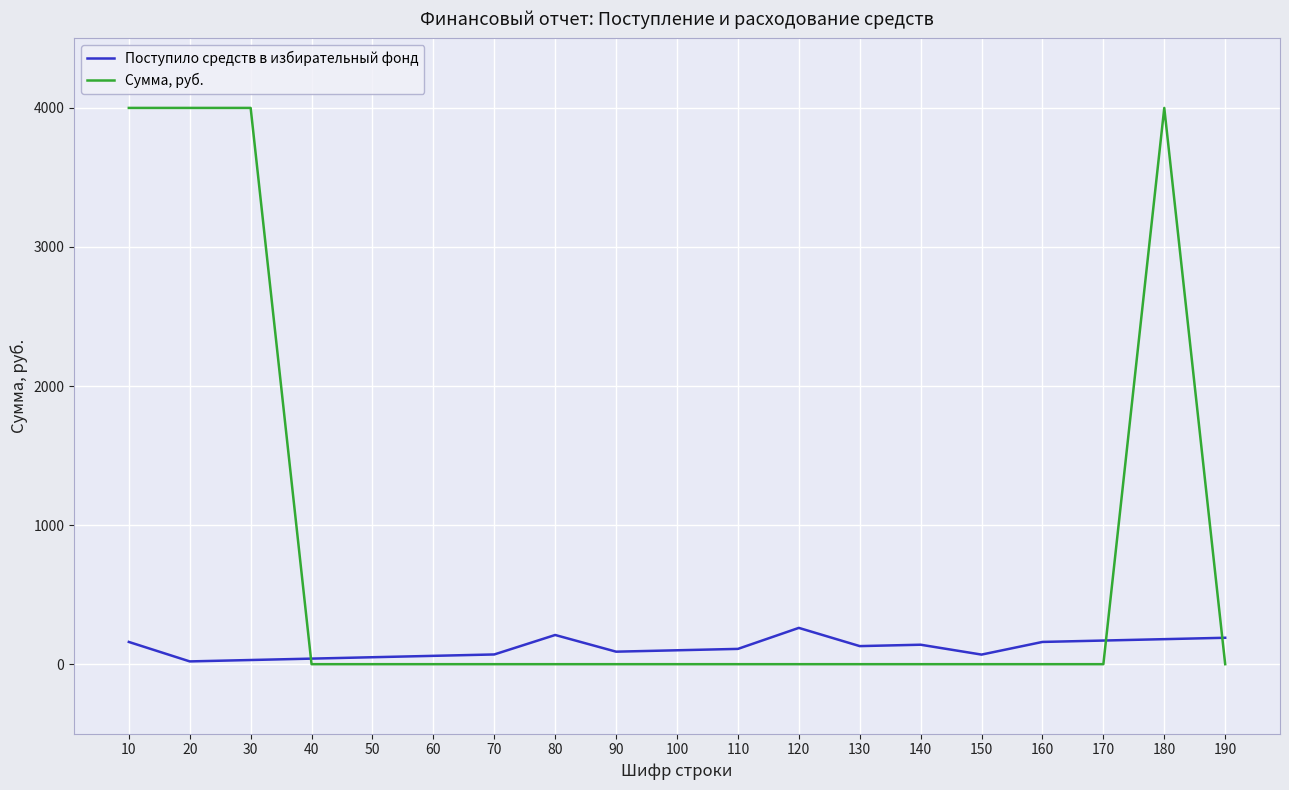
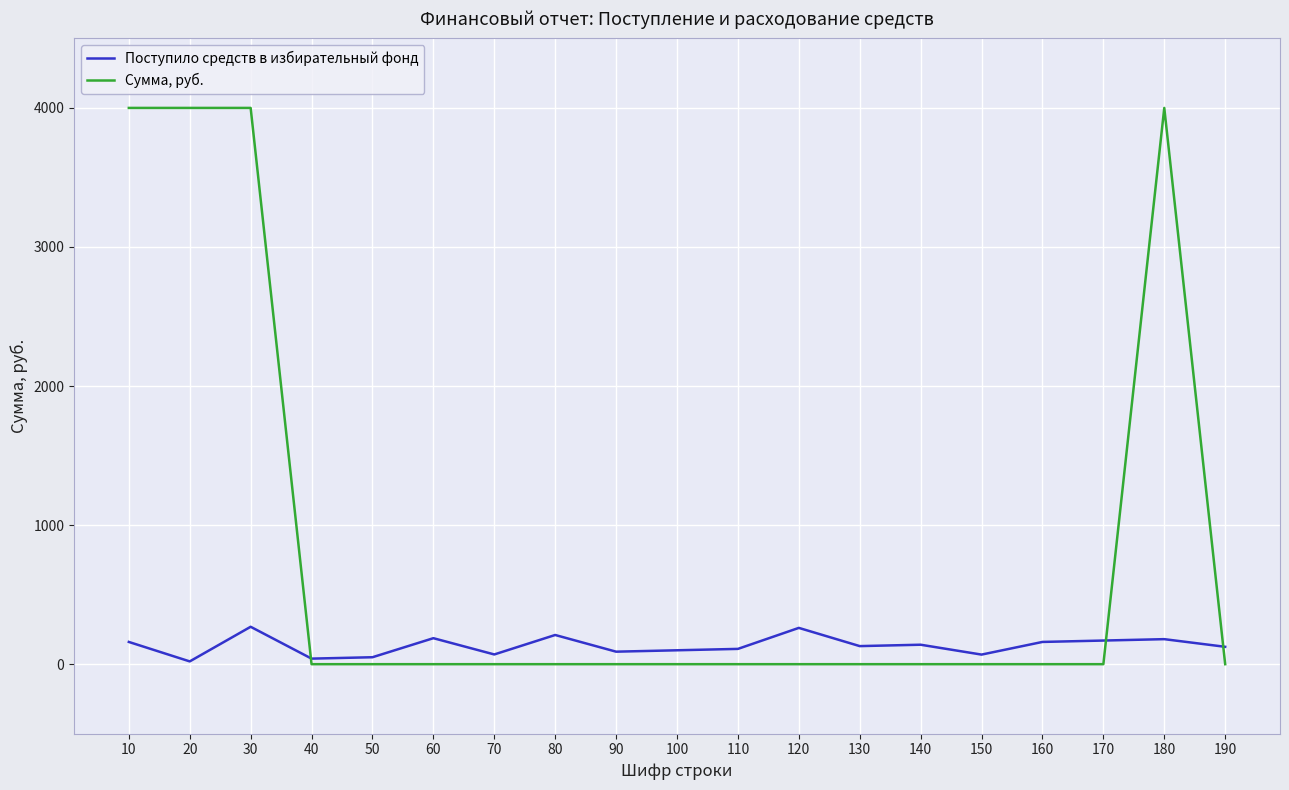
Поступило средств в избирательный фонд, 30: 30 -> 270
Поступило средств в избирательный фонд, 60: 60 -> 190
Поступило средств в избирательный фонд, 190: 190 -> 130
